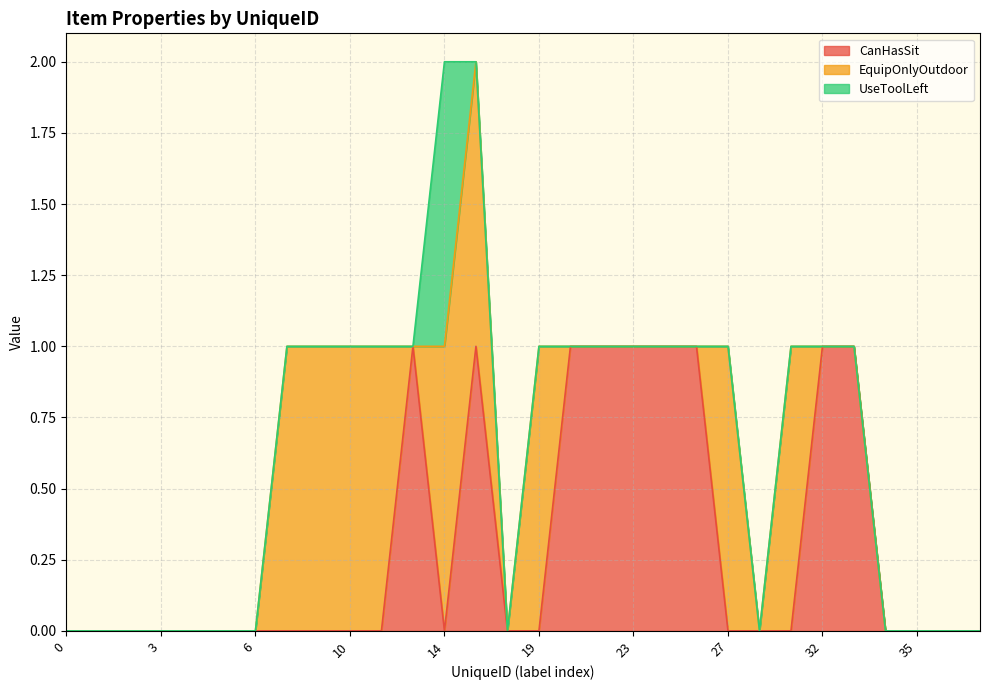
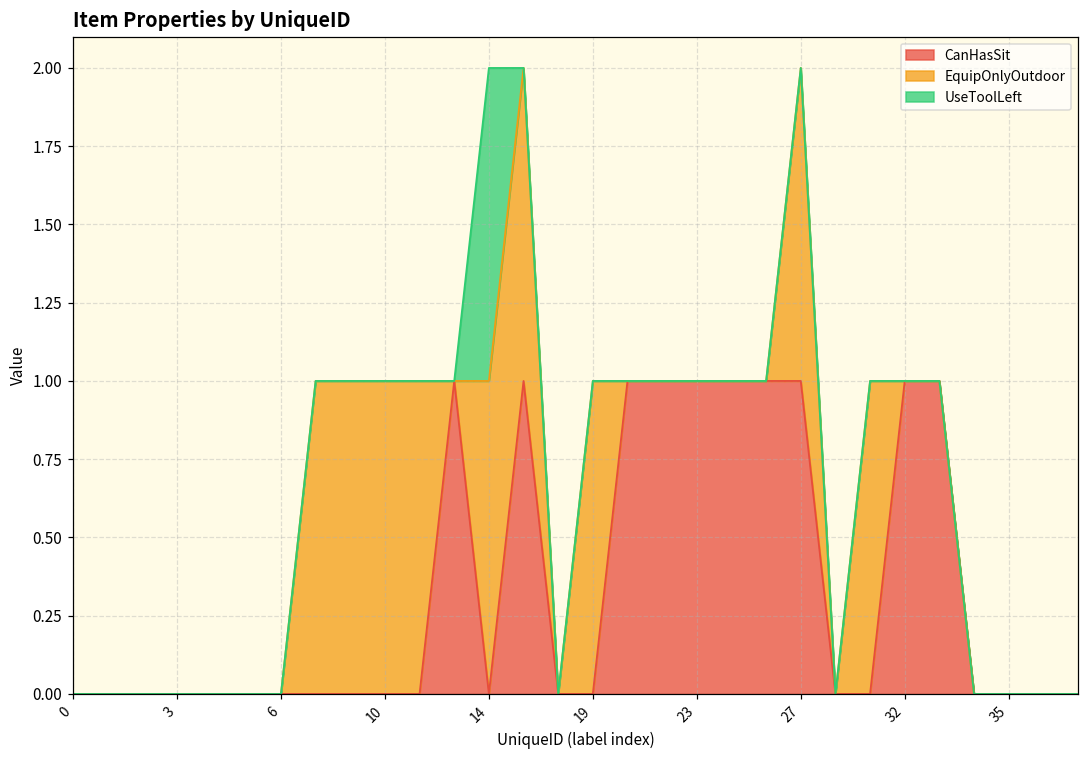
CanHasSit, 27: 0 -> 1
